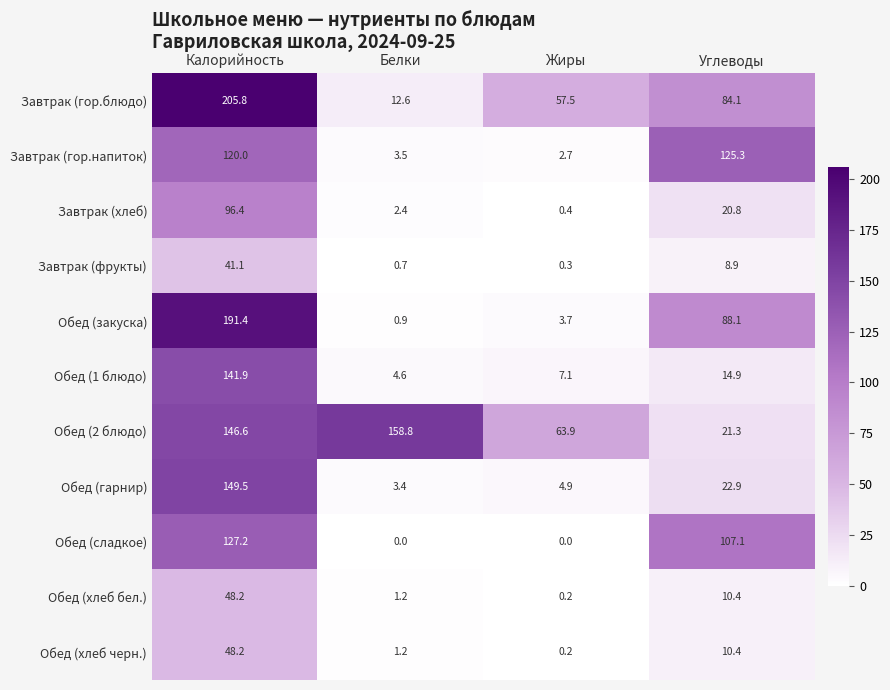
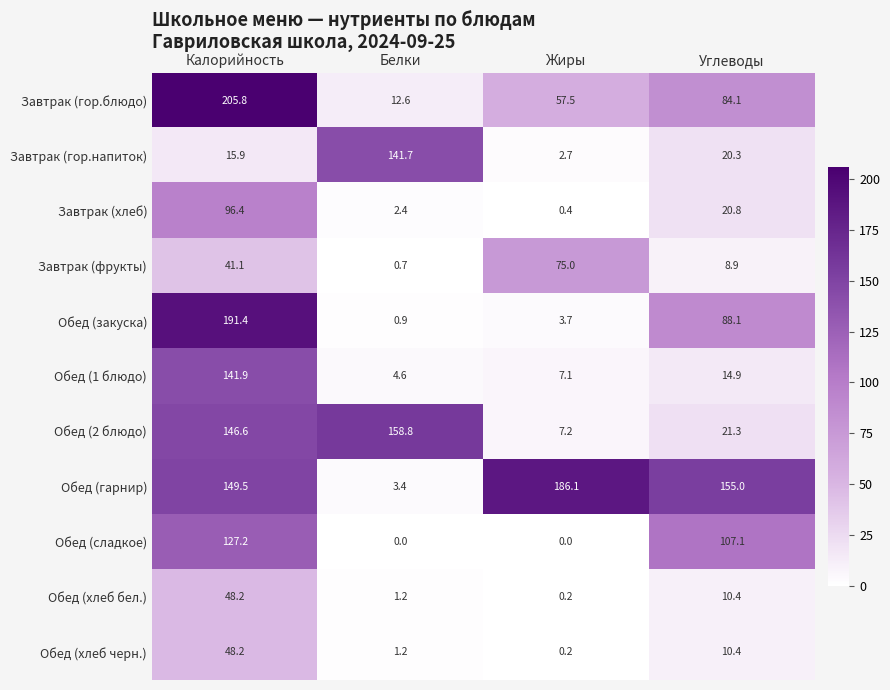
Завтрак (гор.напиток), Калорийность: 120.0 -> 15.9
Завтрак (гор.напиток), Белки: 3.5 -> 141.7
Завтрак (гор.напиток), Углеводы: 125.3 -> 20.3
Завтрак (фрукты), Жиры: 0.3 -> 75.0
Обед (2 блюдо), Жиры: 63.9 -> 7.2
Обед (гарнир), Жиры: 4.9 -> 186.1
Обед (гарнир), Углеводы: 22.9 -> 155.0
